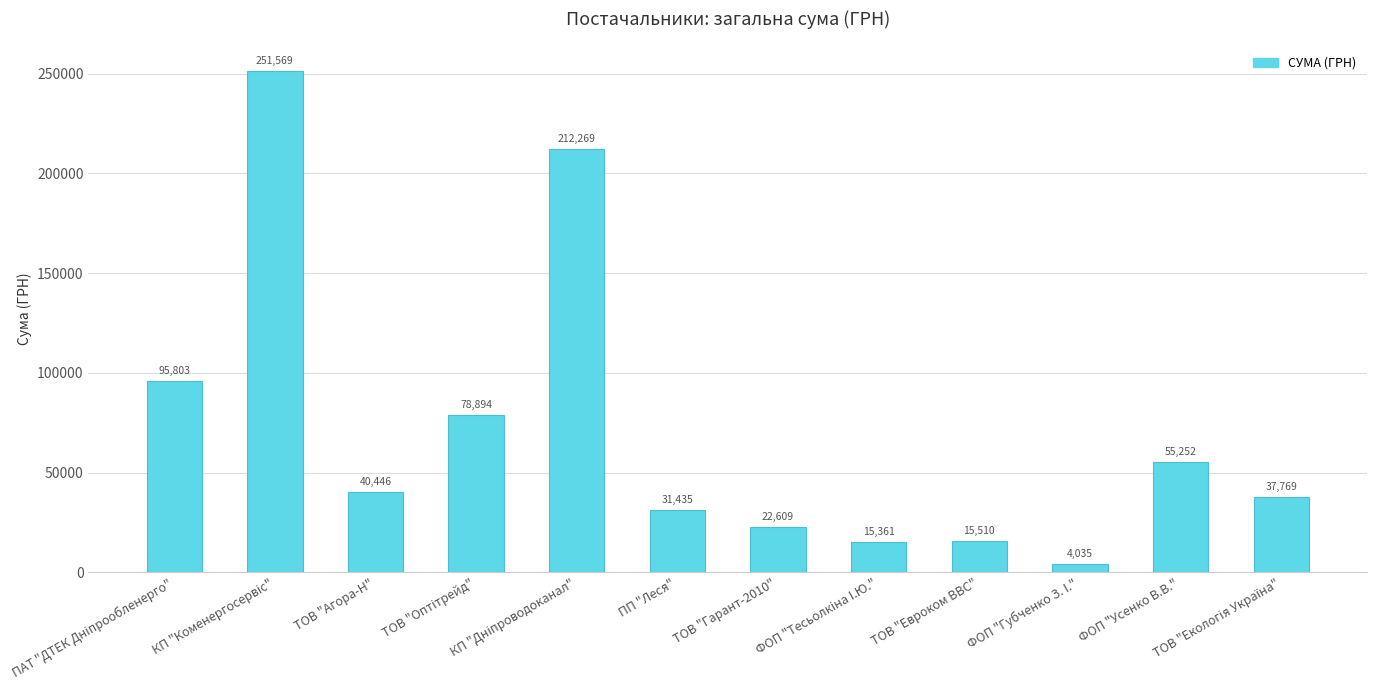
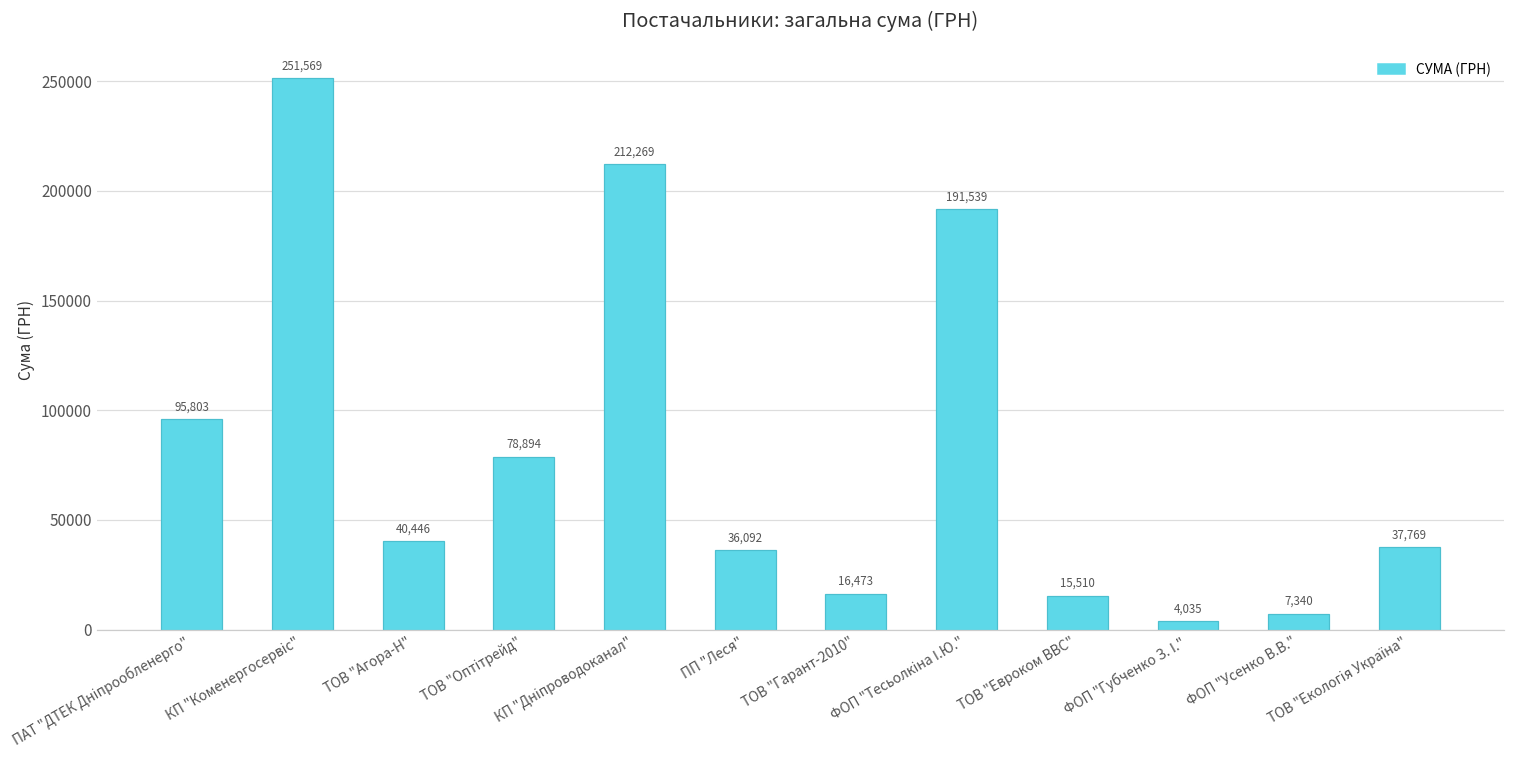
ПП "Леся": 31,435 -> 36,092
ТОВ "Гарант-2010": 22,609 -> 16,473
ФОП "Тесьолкіна І.Ю.": 15,361 -> 191,539
ФОП "Усенко В.В.": 55,252 -> 7,340
